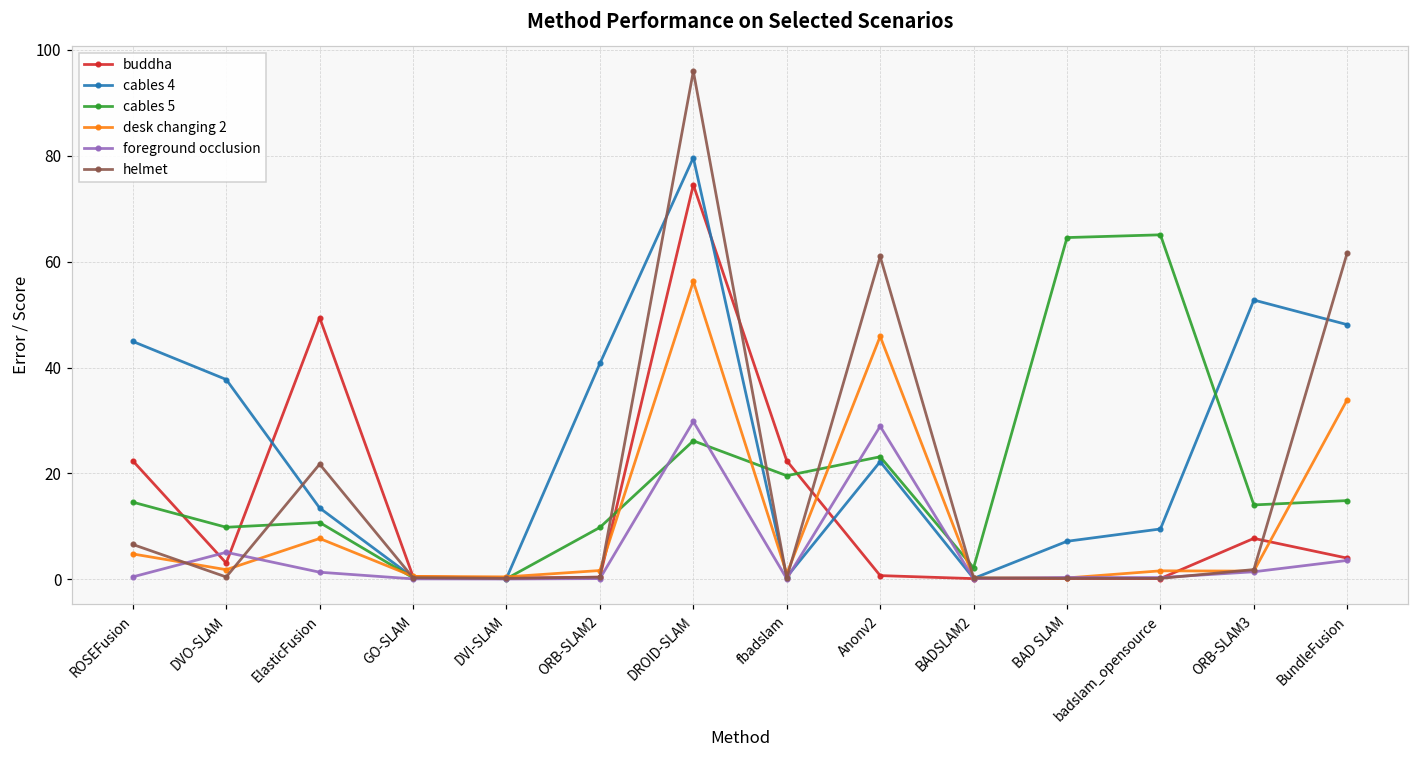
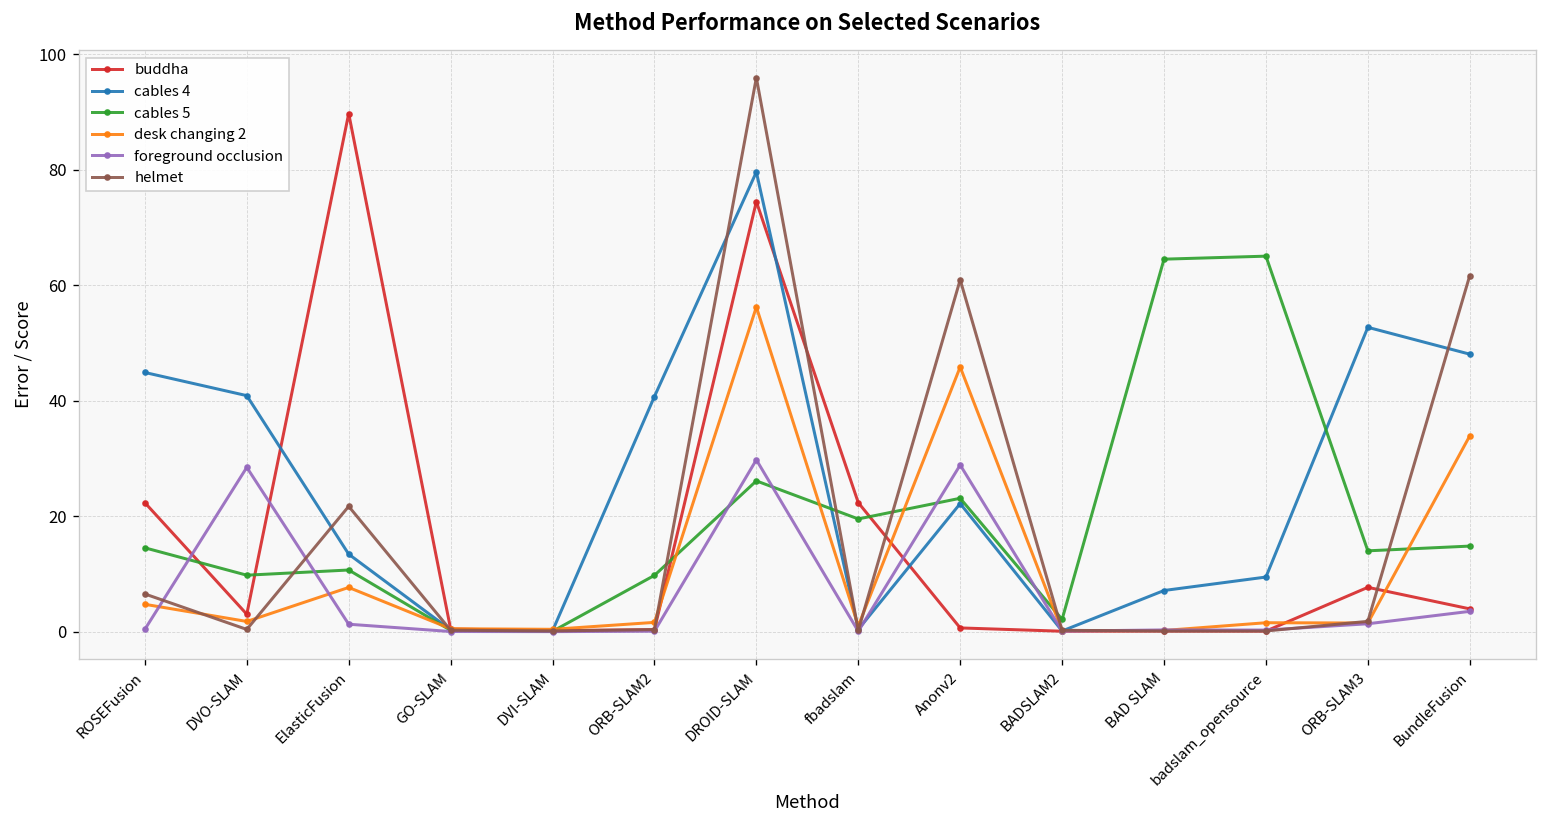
cables 4, DVO-SLAM: 38 -> 41
foreground occlusion, DVO-SLAM: 5 -> 29
buddha, ElasticFusion: 49 -> 90
